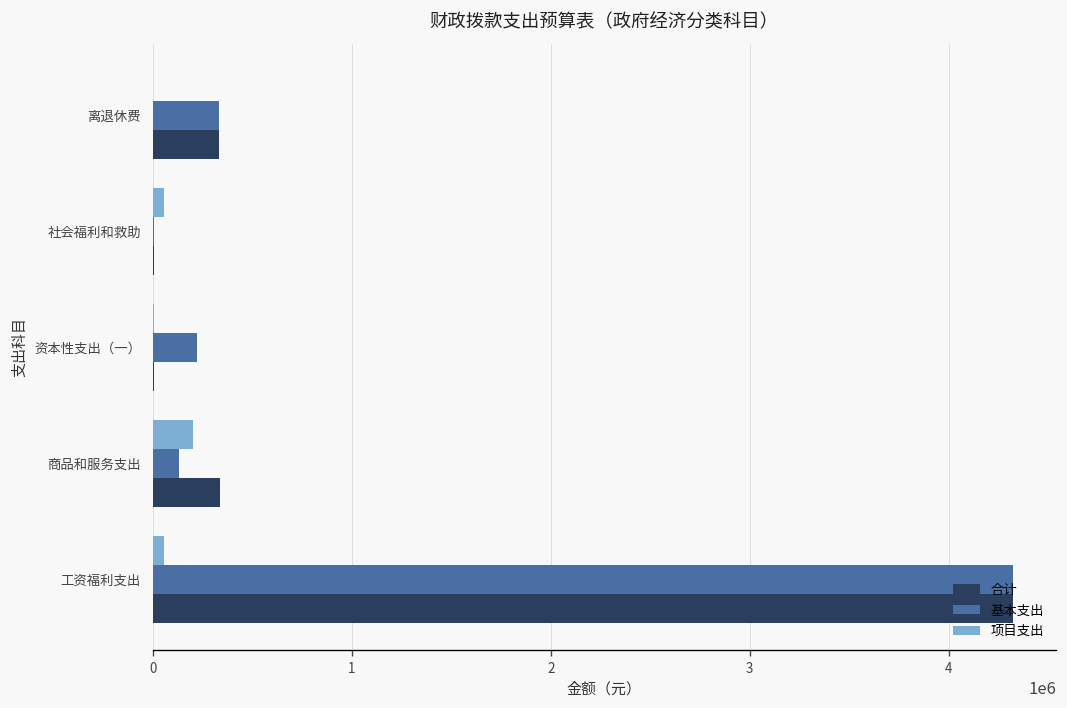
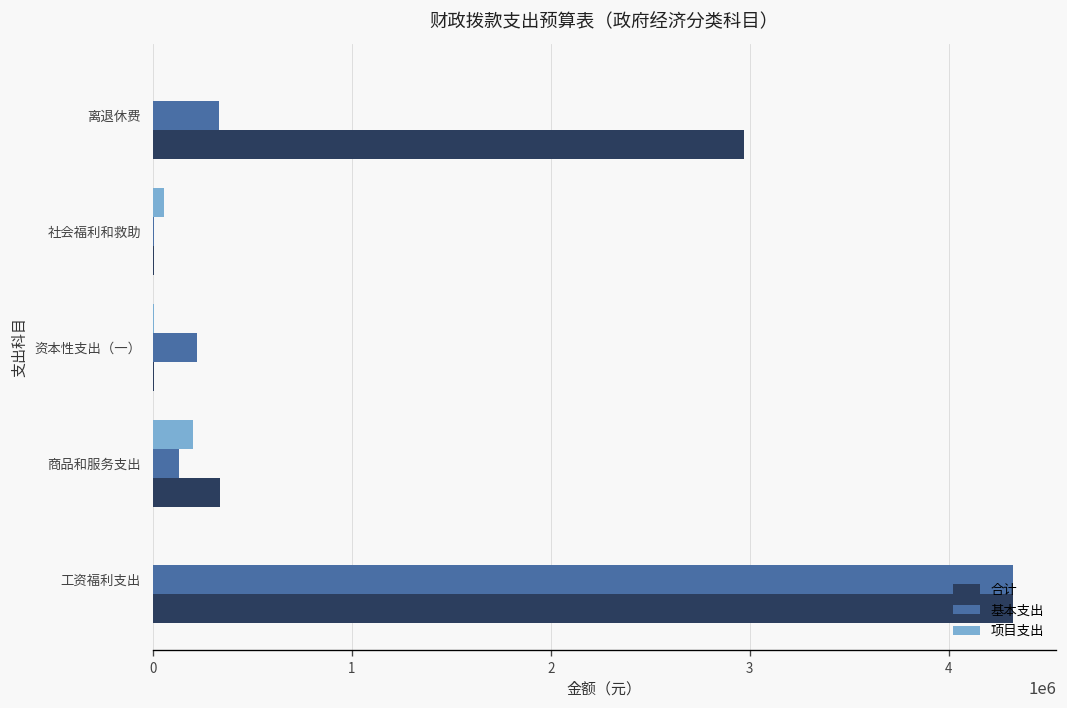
合计, 离退休费: 330000 -> 2970000
项目支出, 工资福利支出: 60000 -> 0
